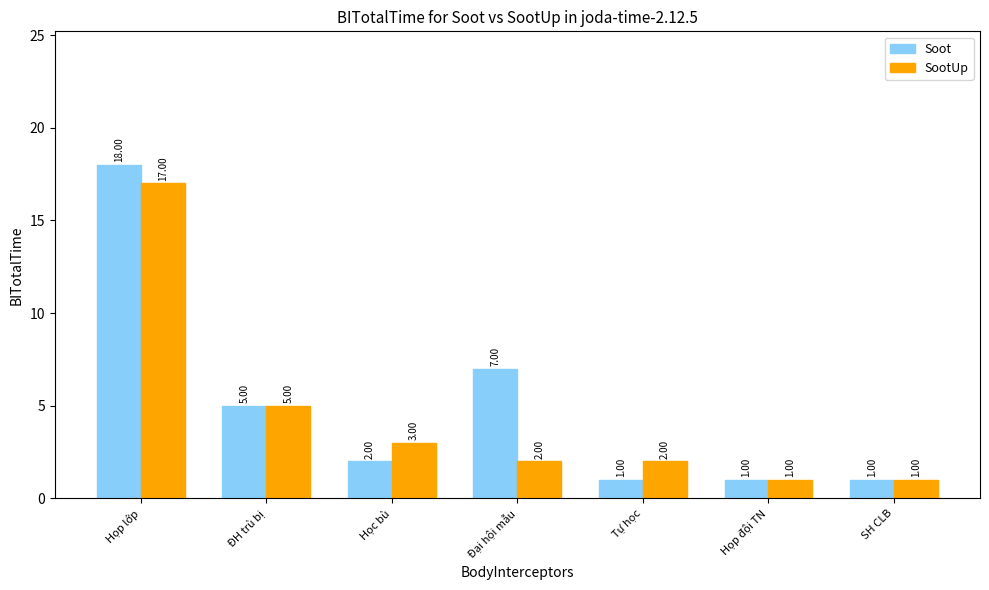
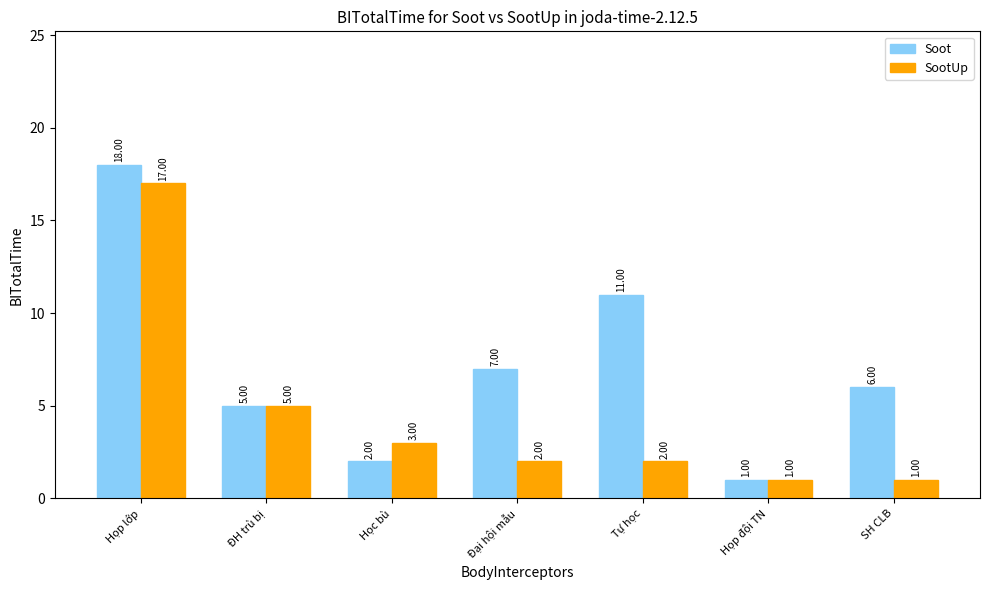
Soot, Tự học: 1.00 -> 11.00
Soot, SH CLB: 1.00 -> 6.00
